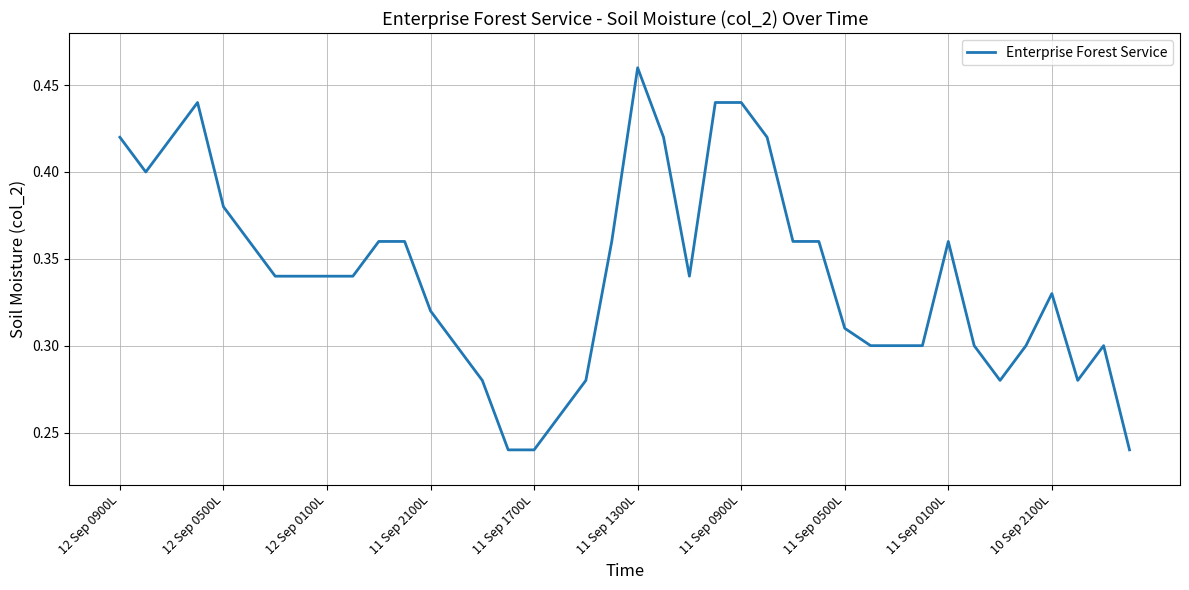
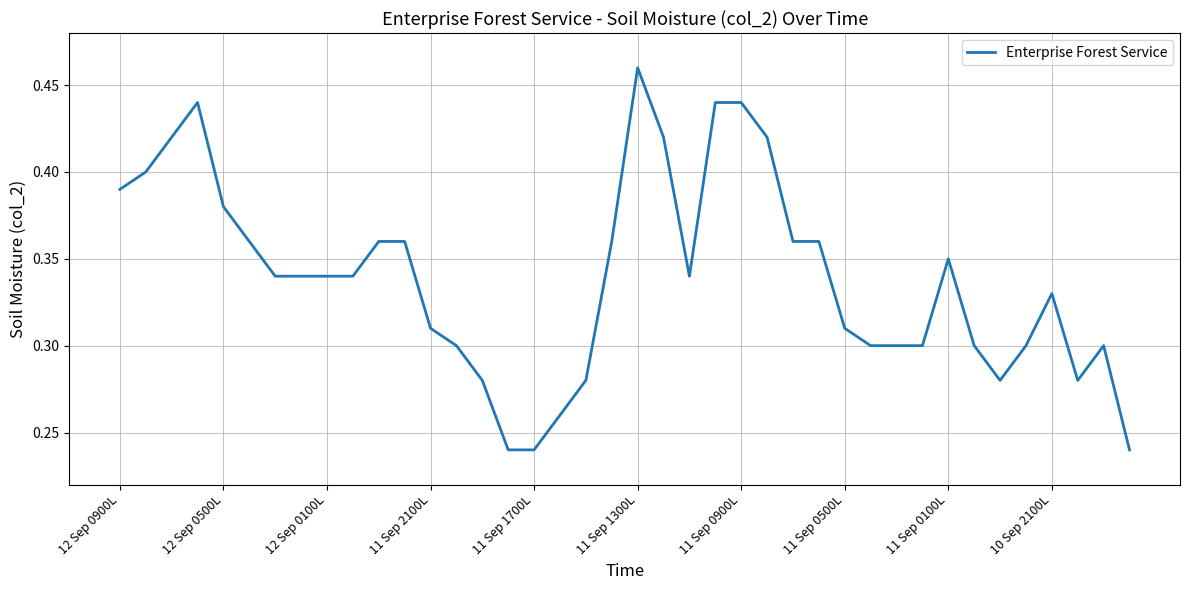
12 Sep 0900L: 0.42 -> 0.39
11 Sep 2100L: 0.32 -> 0.31
11 Sep 0100L: 0.36 -> 0.35
